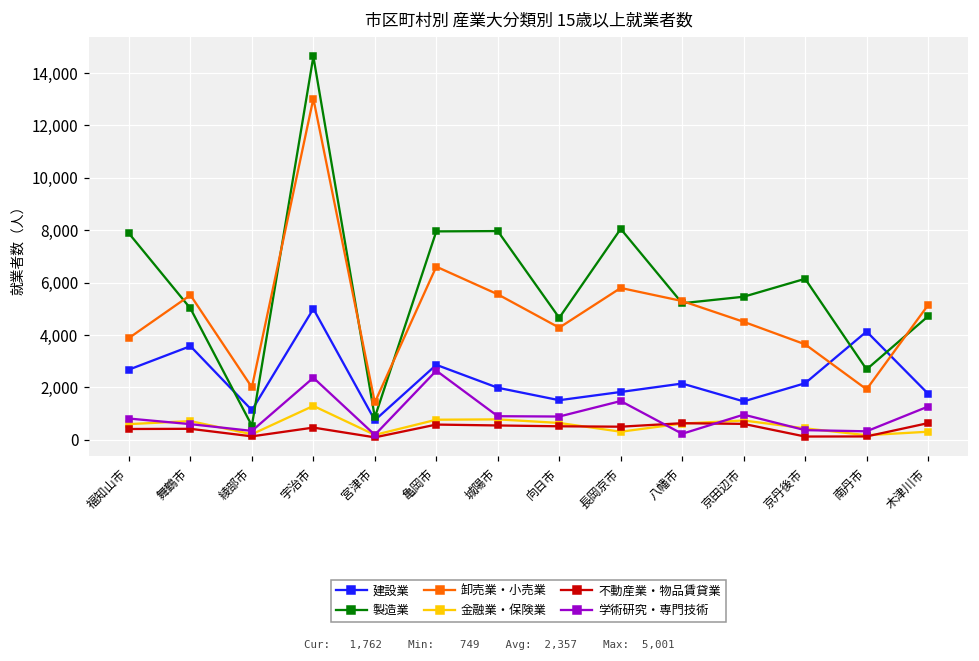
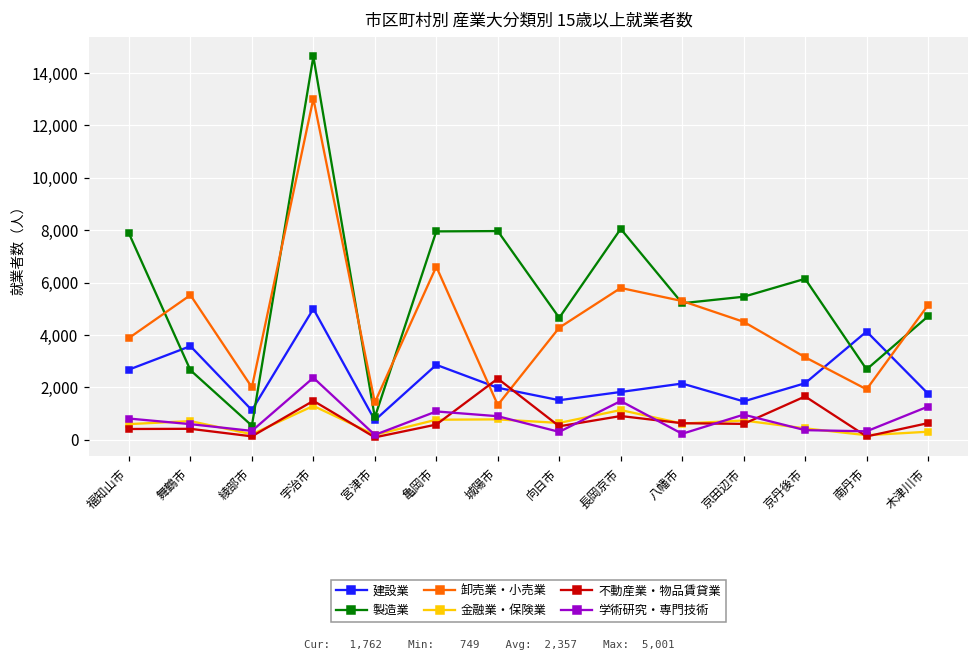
製造業, 舞鶴市: 5,000 -> 2,700
不動産業・物品賃貸業, 宇治市: 500 -> 1,500
学術研究・専門技術, 亀岡市: 2,600 -> 1,100
卸売業・小売業, 城陽市: 5,600 -> 1,300
不動産業・物品賃貸業, 城陽市: 500 -> 2,300
学術研究・専門技術, 向日市: 900 -> 300
金融業・保険業, 長岡京市: 300 -> 1,100
不動産業・物品賃貸業, 長岡京市: 500 -> 900
卸売業・小売業, 京丹後市: 3,600 -> 3,200
不動産業・物品賃貸業, 京丹後市: 100 -> 1,700
